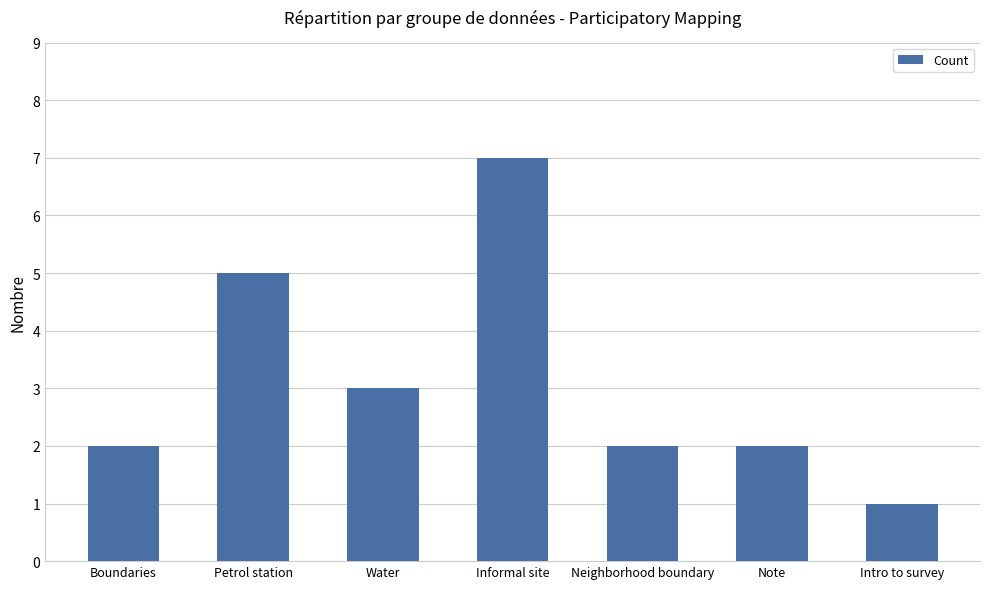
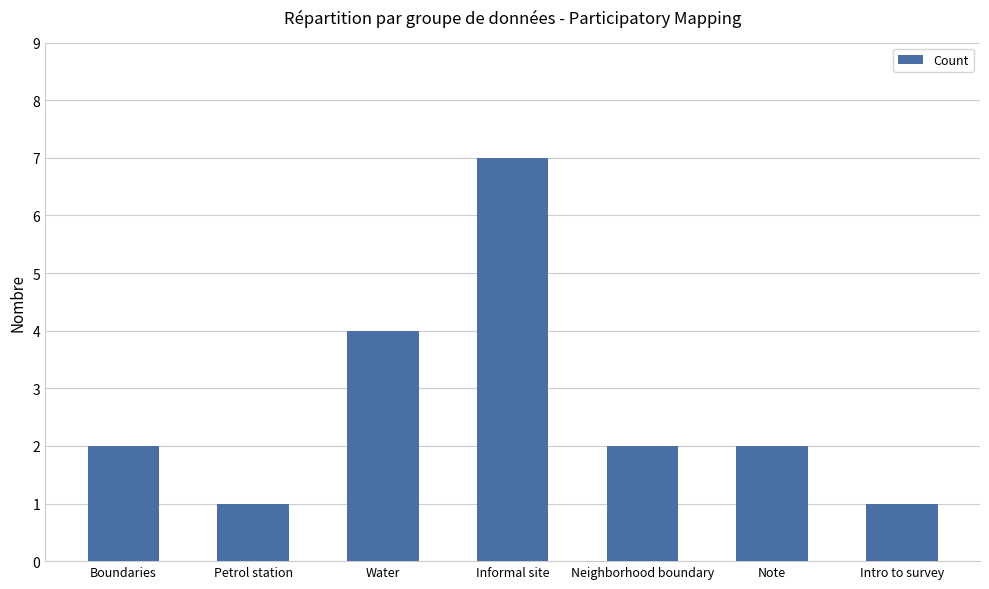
Petrol station: 5 -> 1
Water: 3 -> 4
